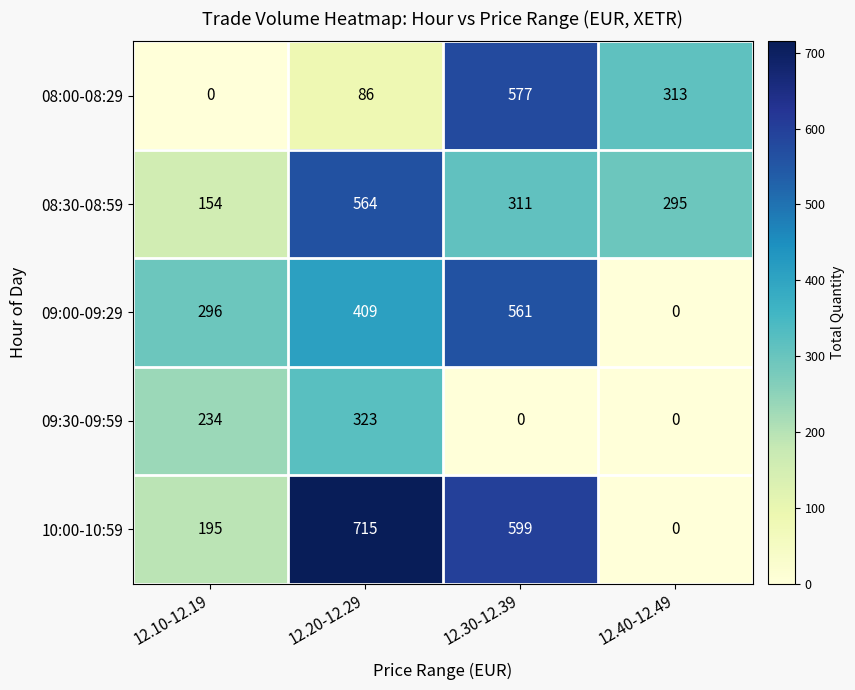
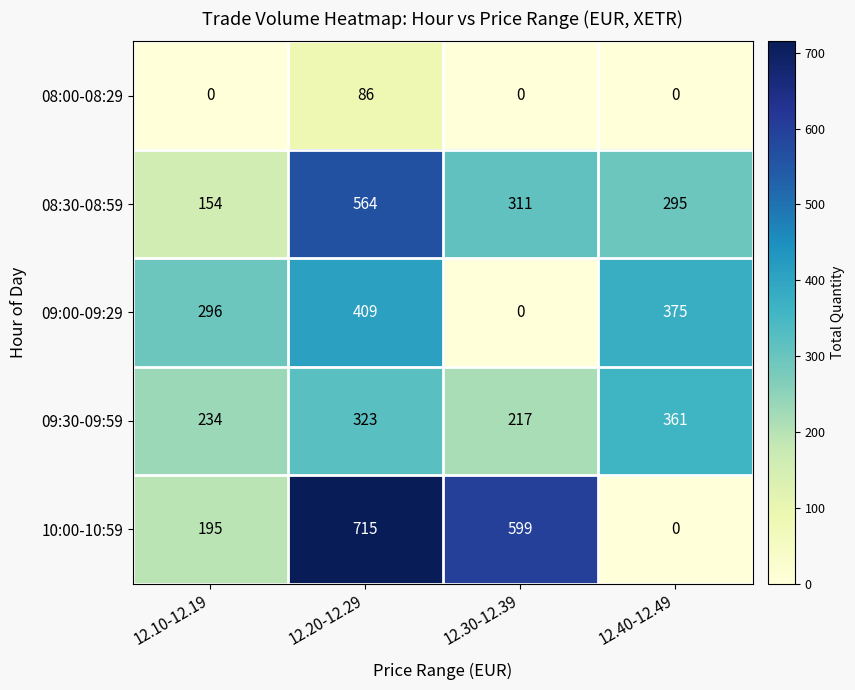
08:00-08:29, 12.30-12.39: 577 -> 0
08:00-08:29, 12.40-12.49: 313 -> 0
09:00-09:29, 12.30-12.39: 561 -> 0
09:00-09:29, 12.40-12.49: 0 -> 375
09:30-09:59, 12.30-12.39: 0 -> 217
09:30-09:59, 12.40-12.49: 0 -> 361
